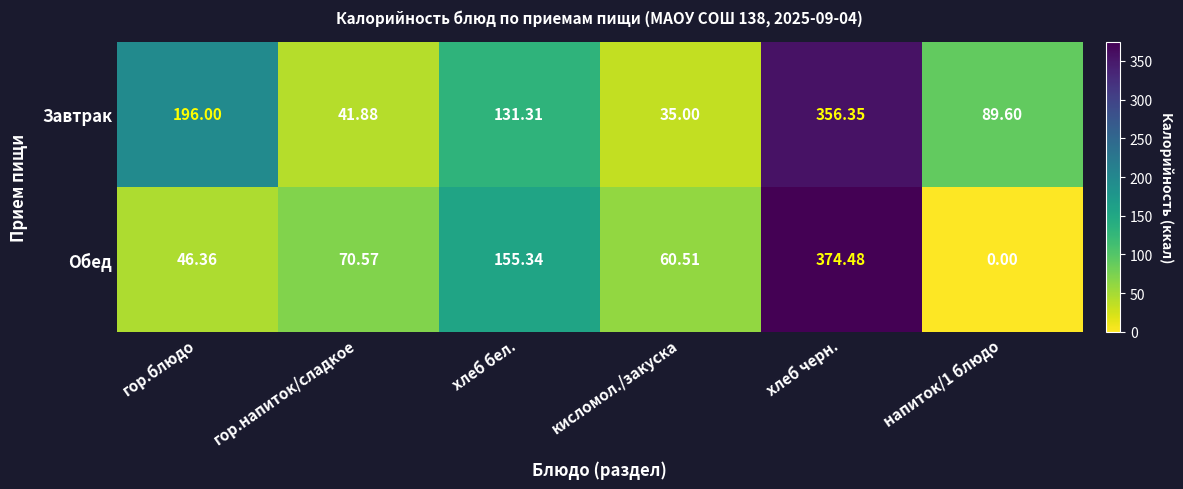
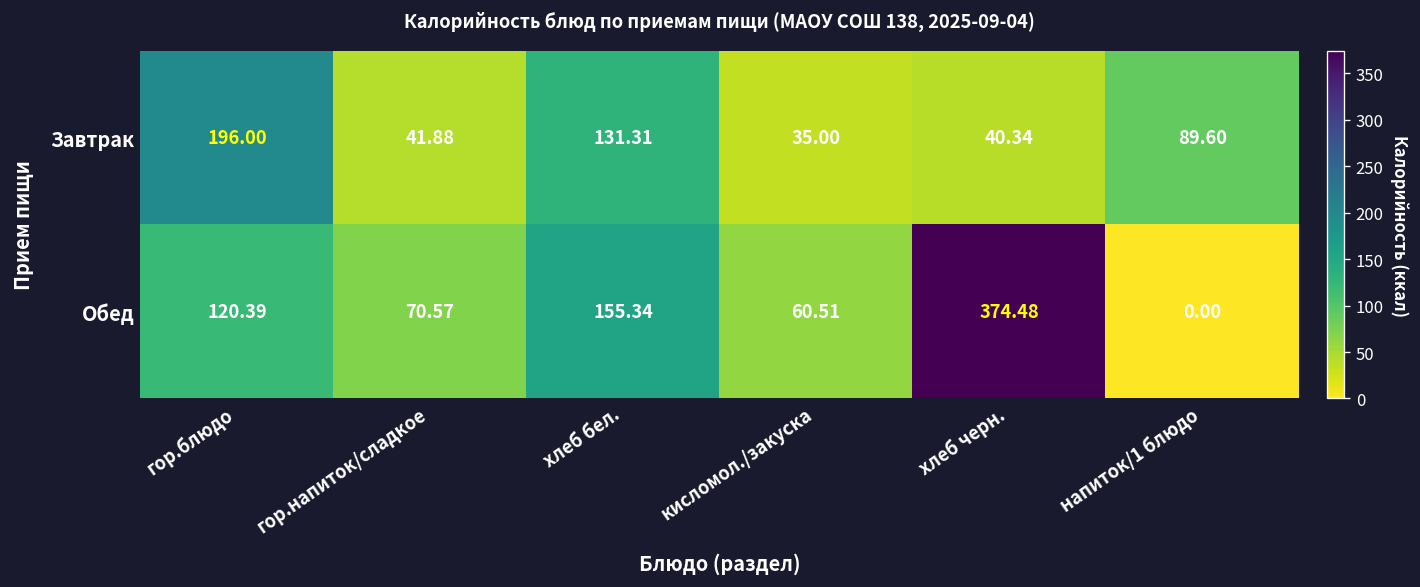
Завтрак, хлеб черн.: 356.35 -> 40.34
Обед, гор.блюдо: 46.36 -> 120.39
